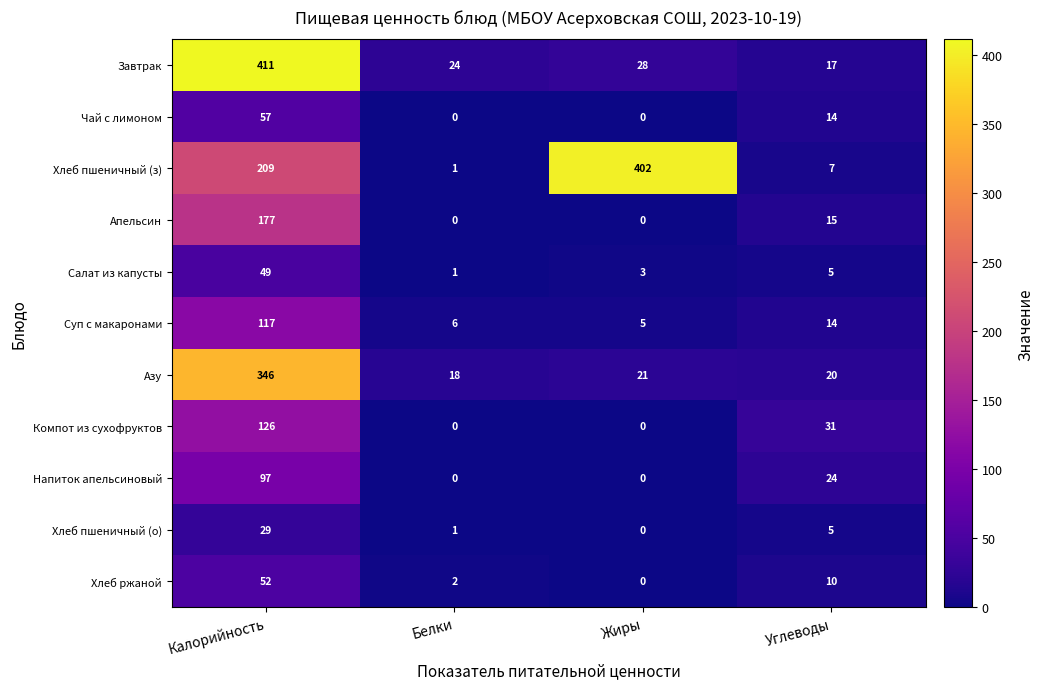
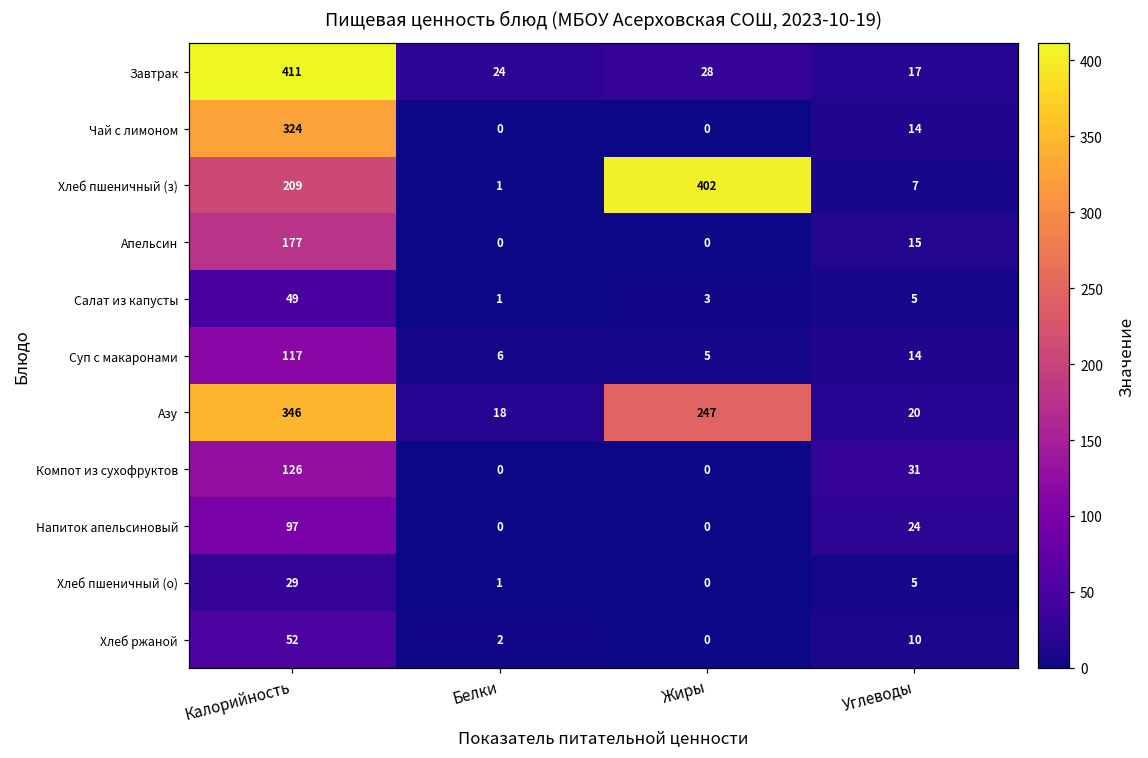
Чай с лимоном, Калорийность: 57 -> 324
Азу, Жиры: 21 -> 247
